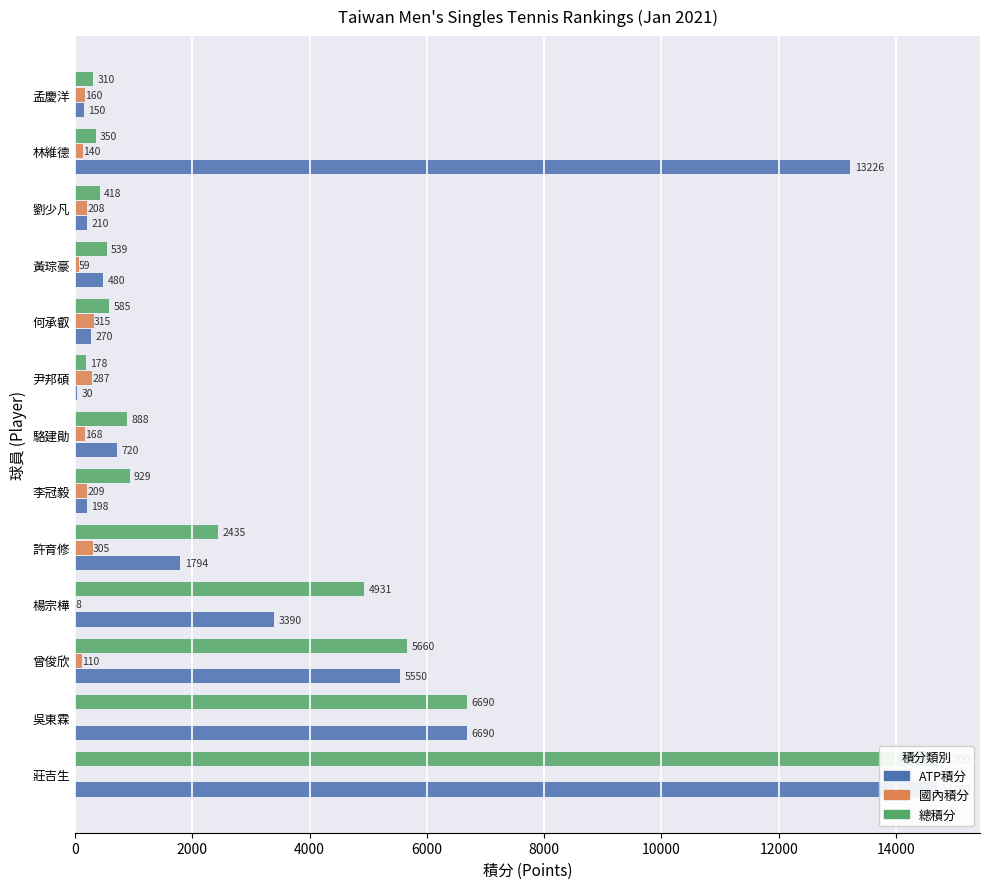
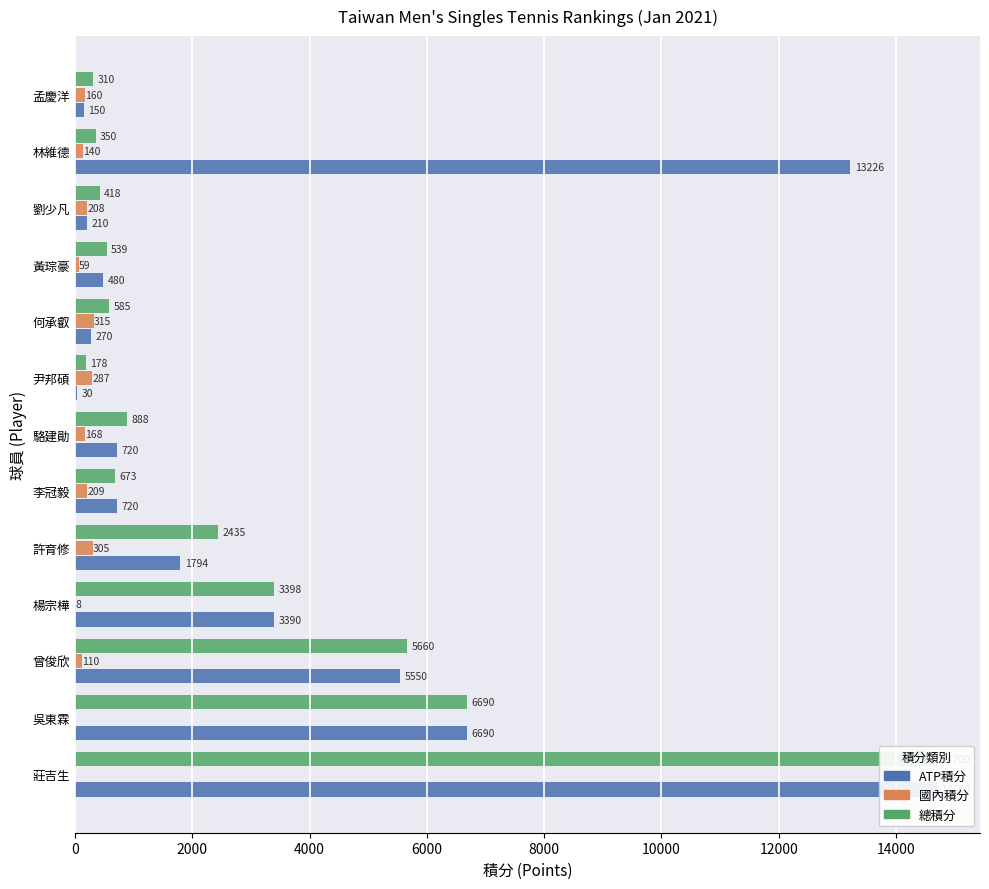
總積分, 李冠毅: 929 -> 673
ATP積分, 李冠毅: 198 -> 720
總積分, 楊宗樺: 4931 -> 3398
